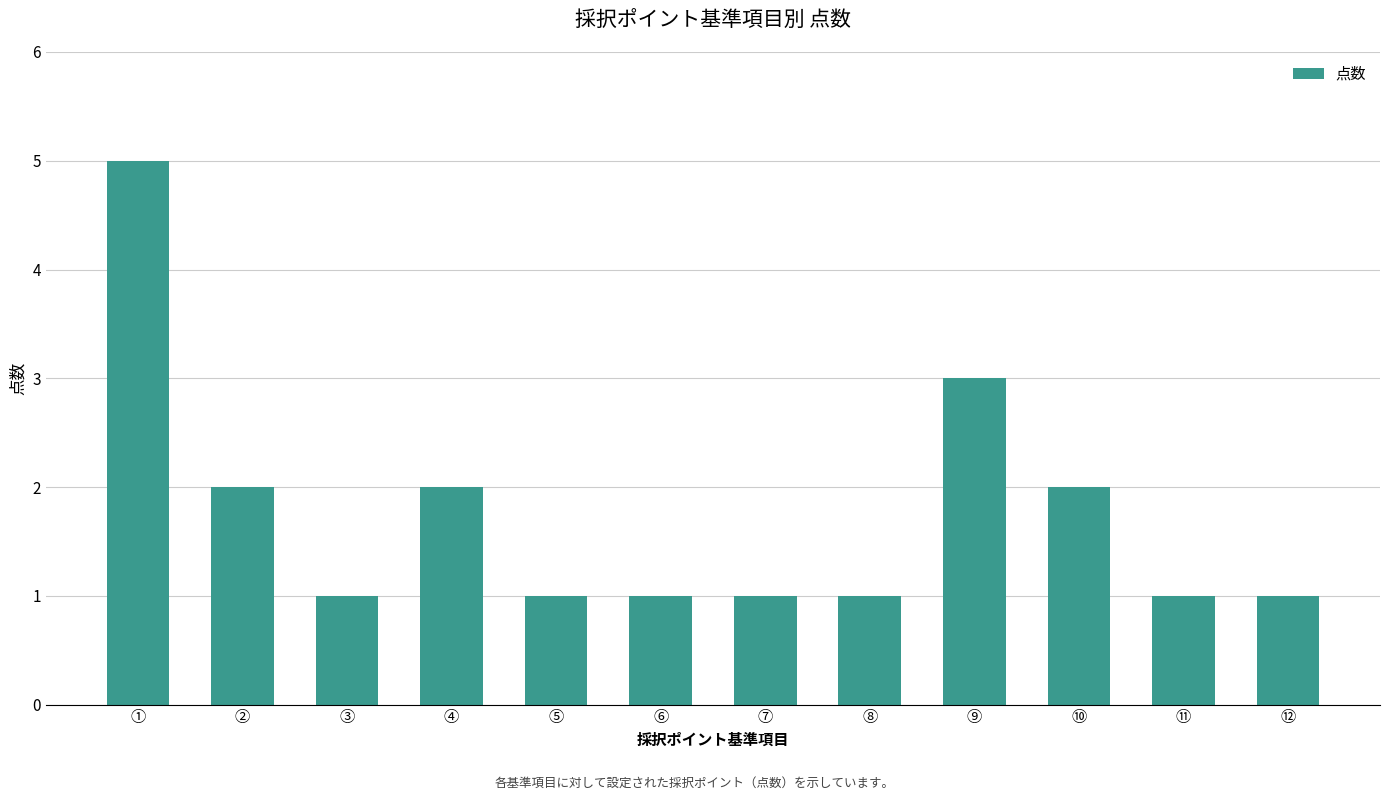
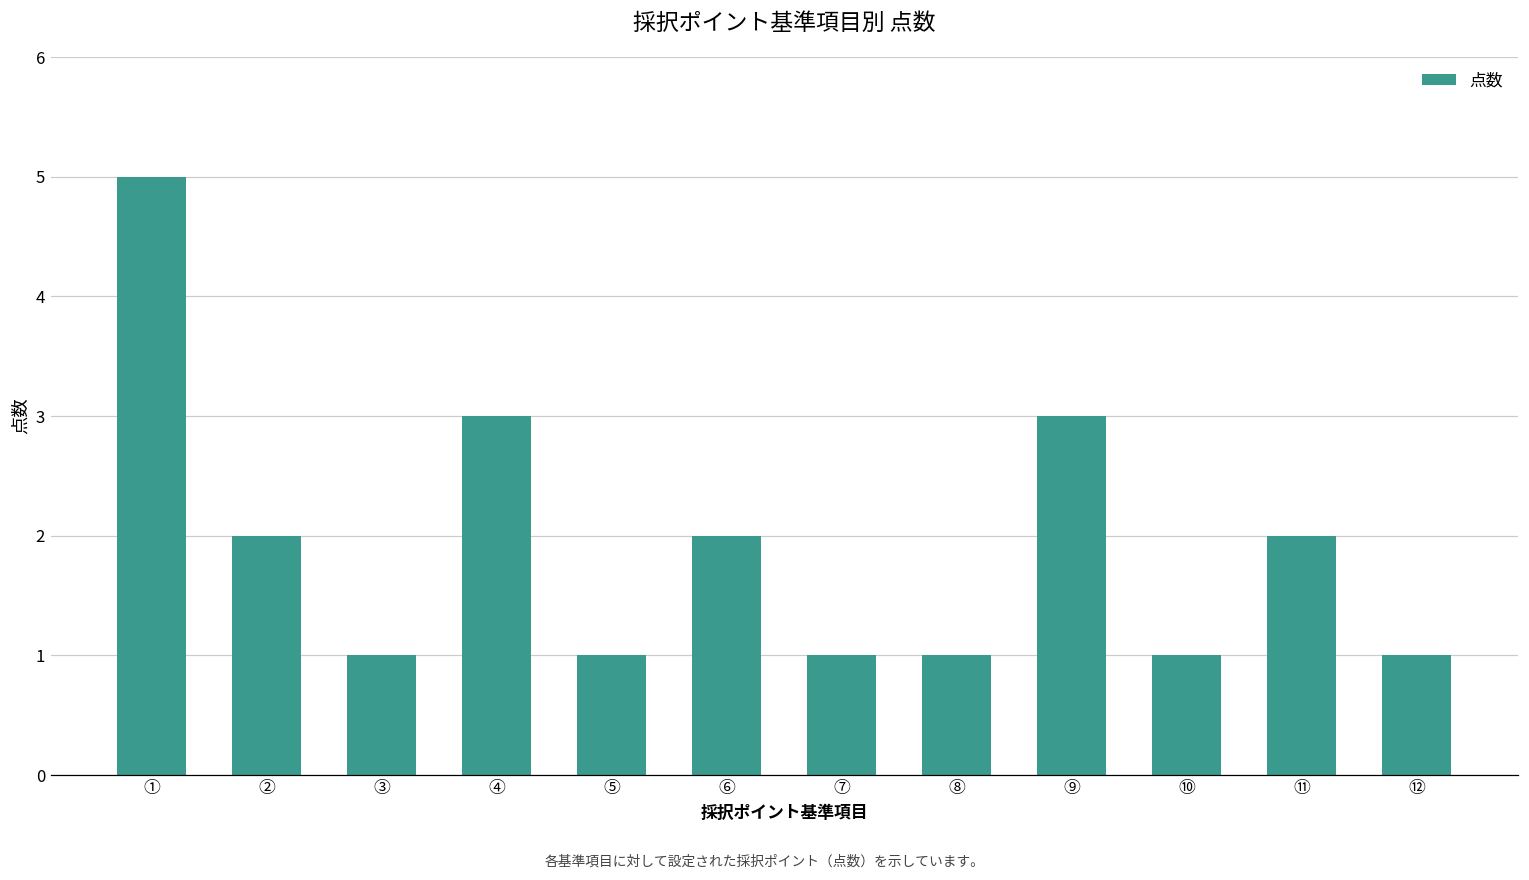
④: 2 -> 3
⑥: 1 -> 2
⑩: 2 -> 1
⑪: 1 -> 2
